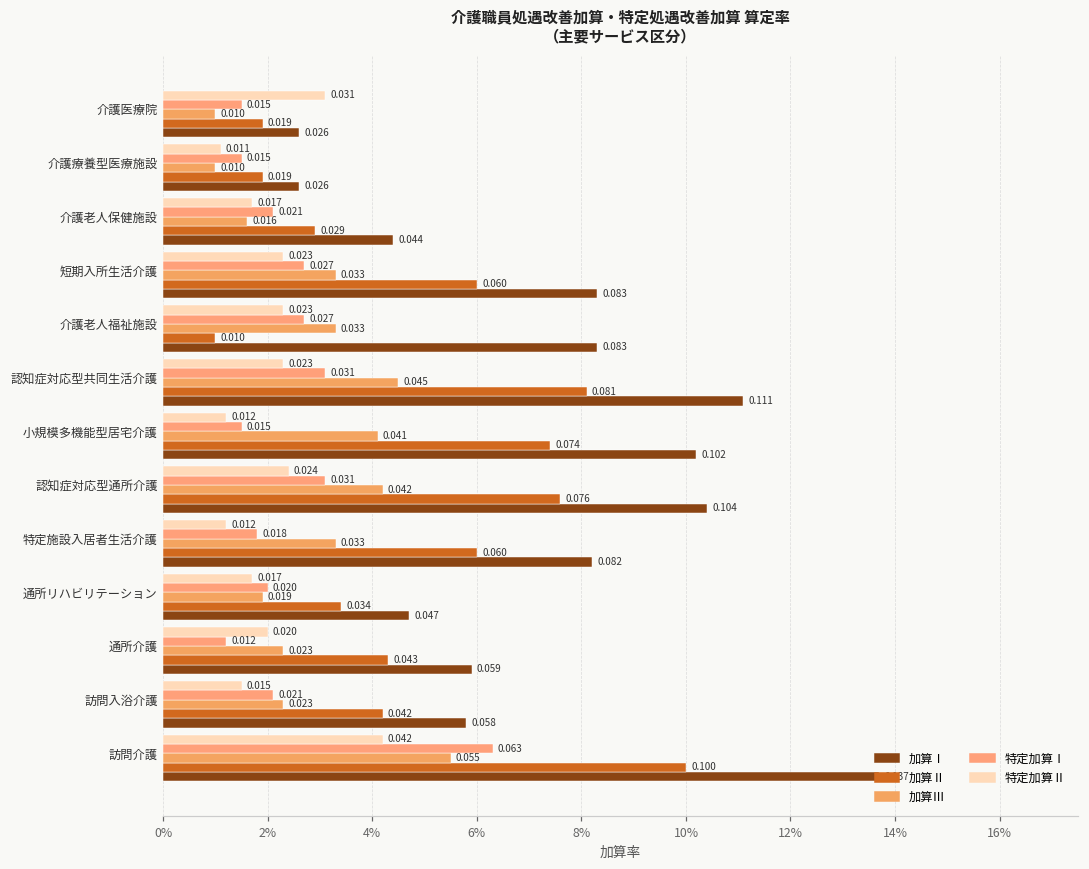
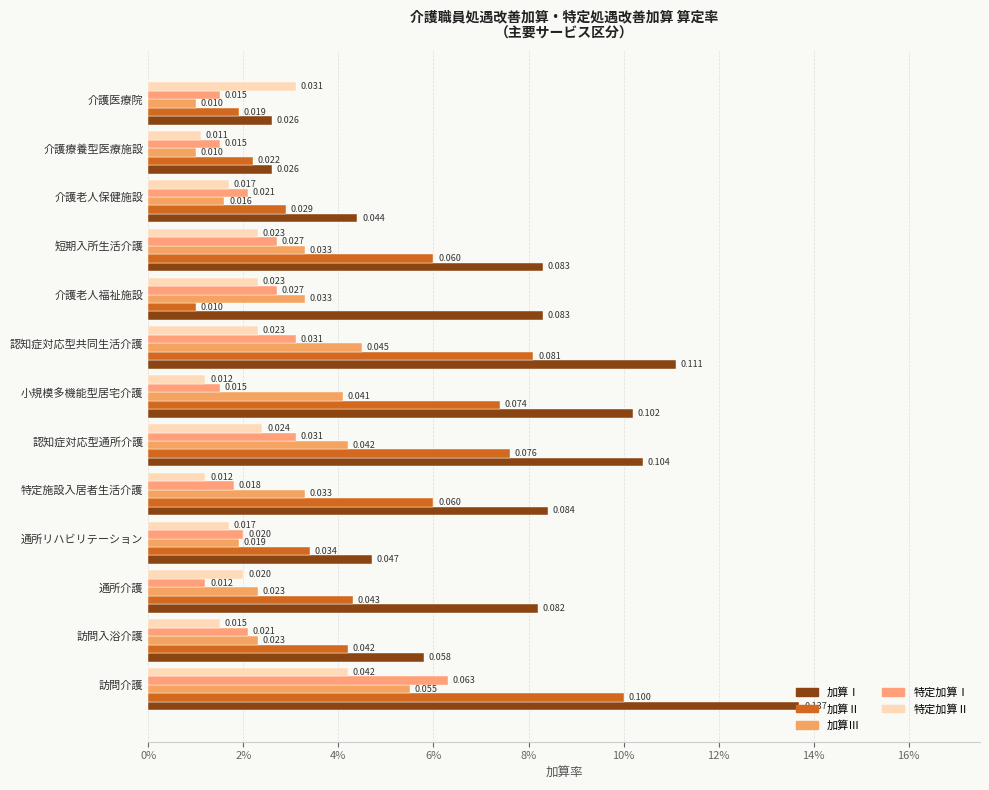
加算Ⅱ, 介護療養型医療施設: 0.019 -> 0.022
加算Ⅰ, 特定施設入居者生活介護: 0.082 -> 0.084
加算Ⅰ, 通所介護: 0.059 -> 0.082
